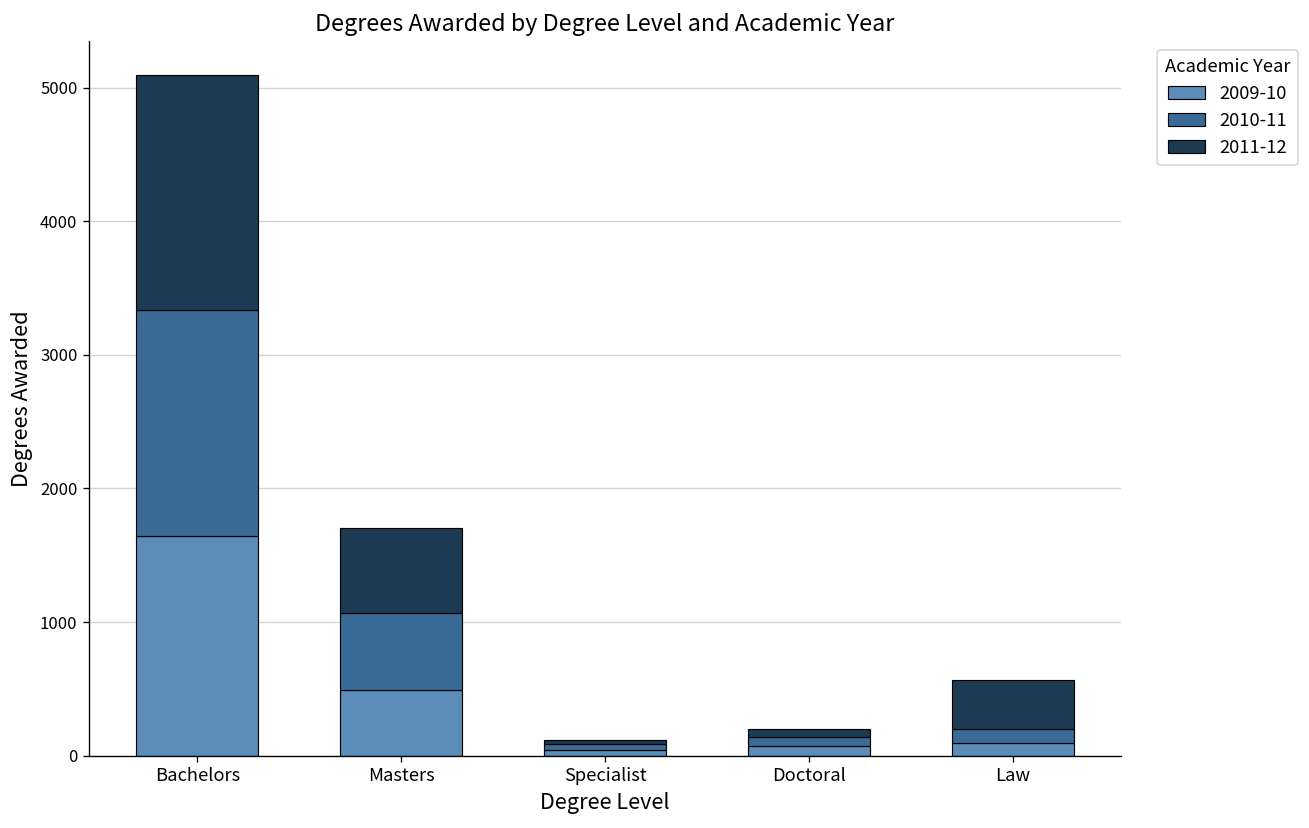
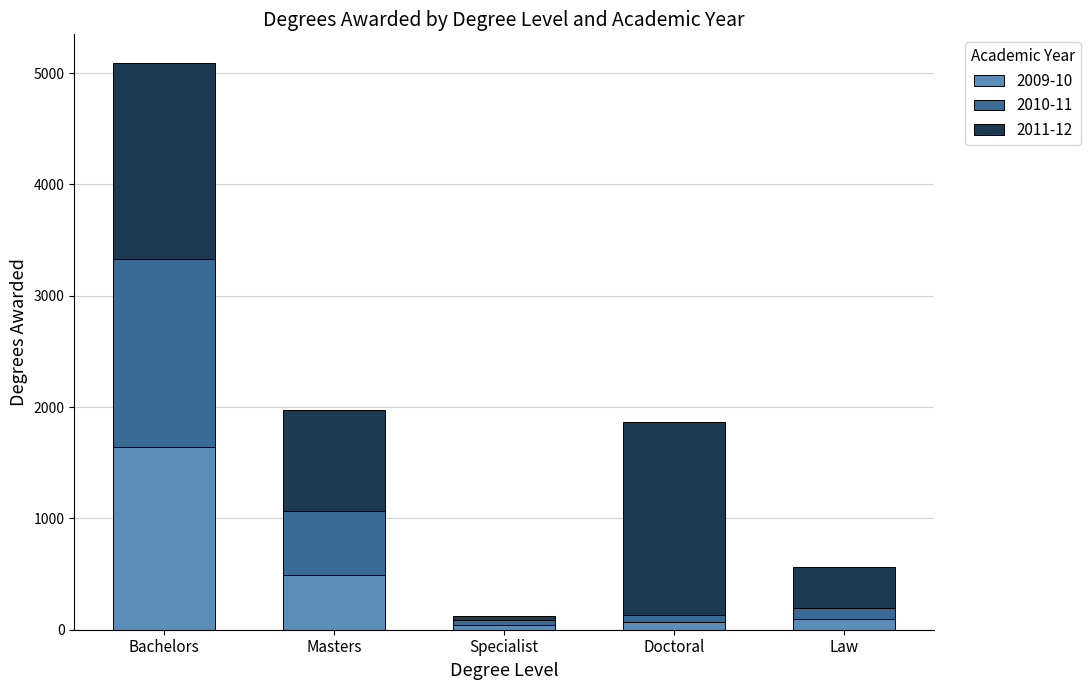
2011-12, Masters: 640 -> 910
2011-12, Doctoral: 60 -> 1730
